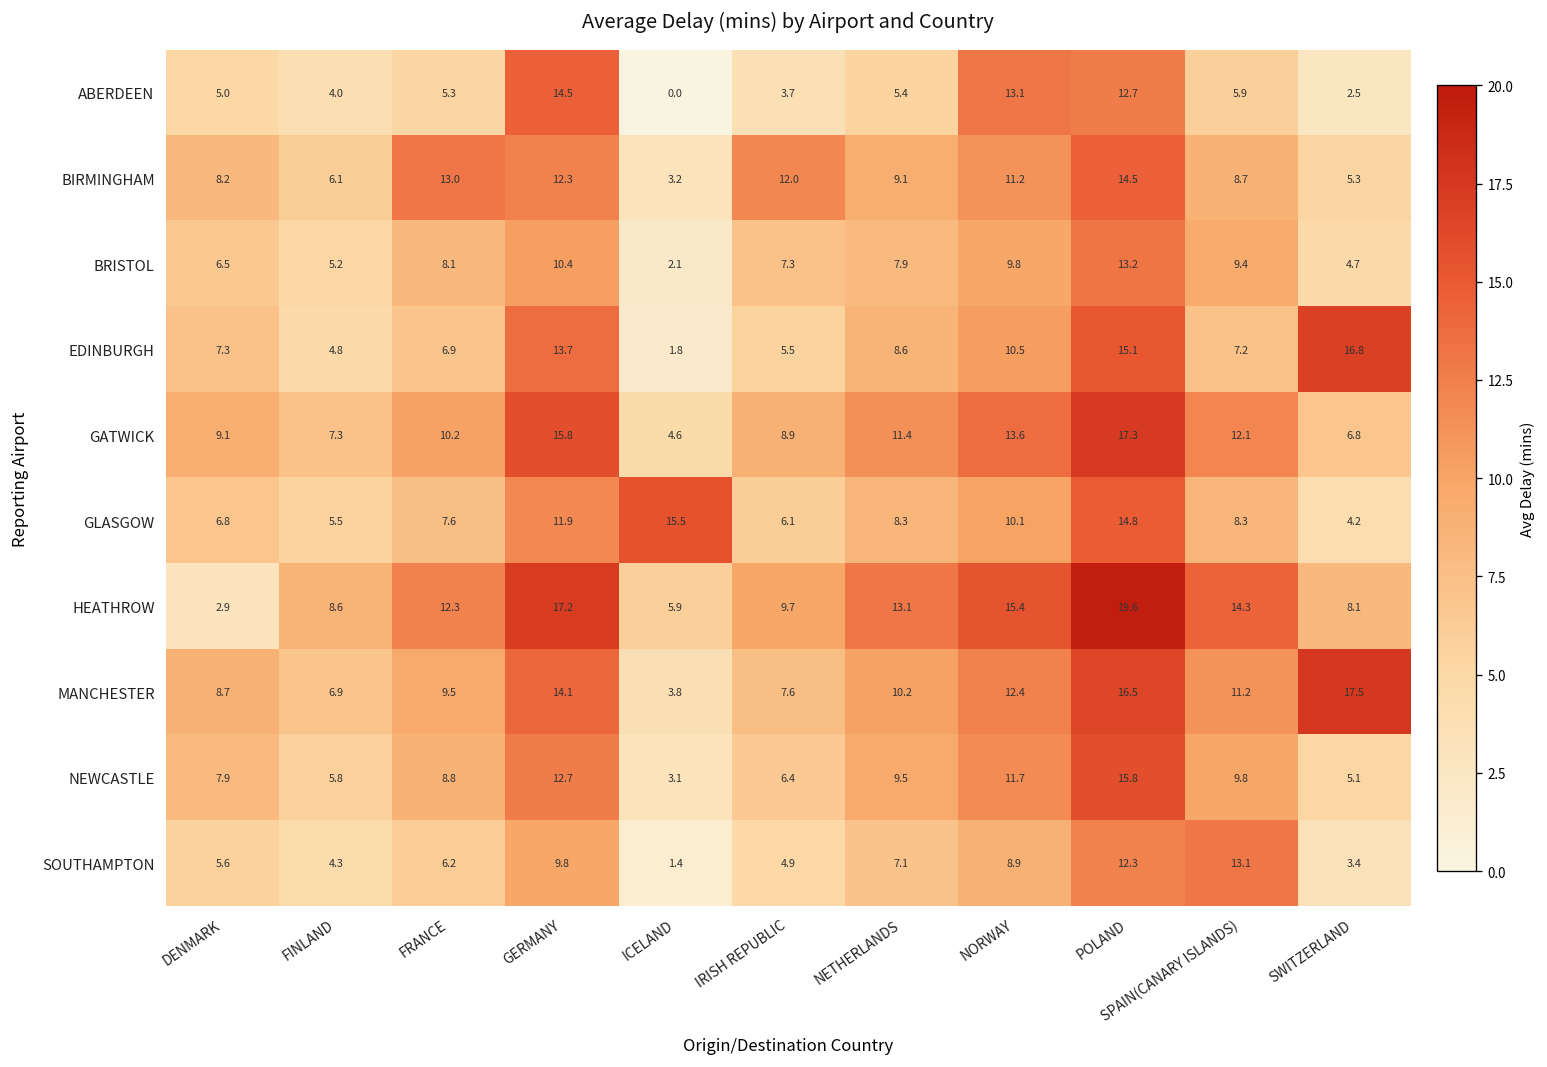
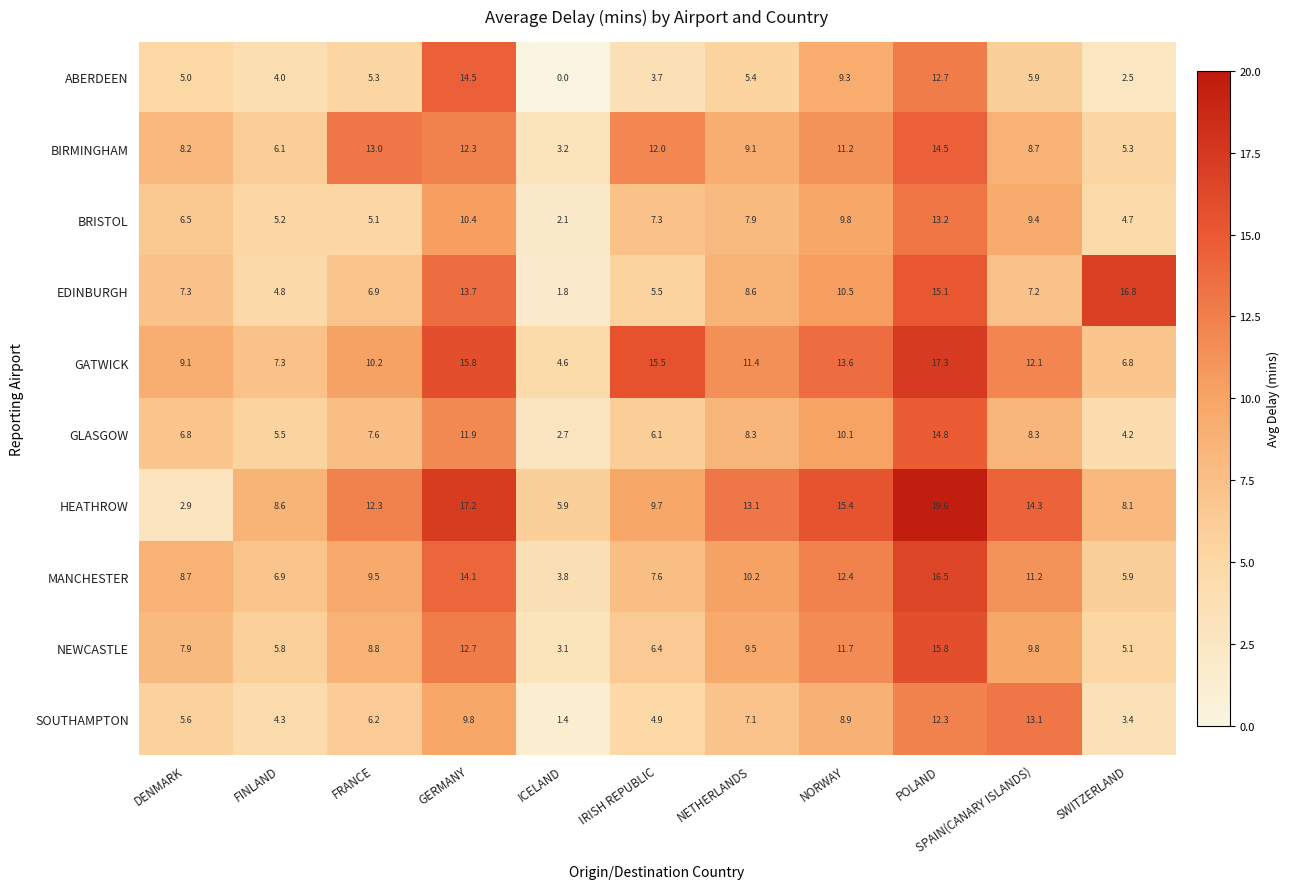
ABERDEEN, NORWAY: 13.1 -> 9.3
BRISTOL, FRANCE: 8.1 -> 5.1
GATWICK, IRISH REPUBLIC: 8.9 -> 15.5
GLASGOW, ICELAND: 15.5 -> 2.7
MANCHESTER, SWITZERLAND: 17.5 -> 5.9
